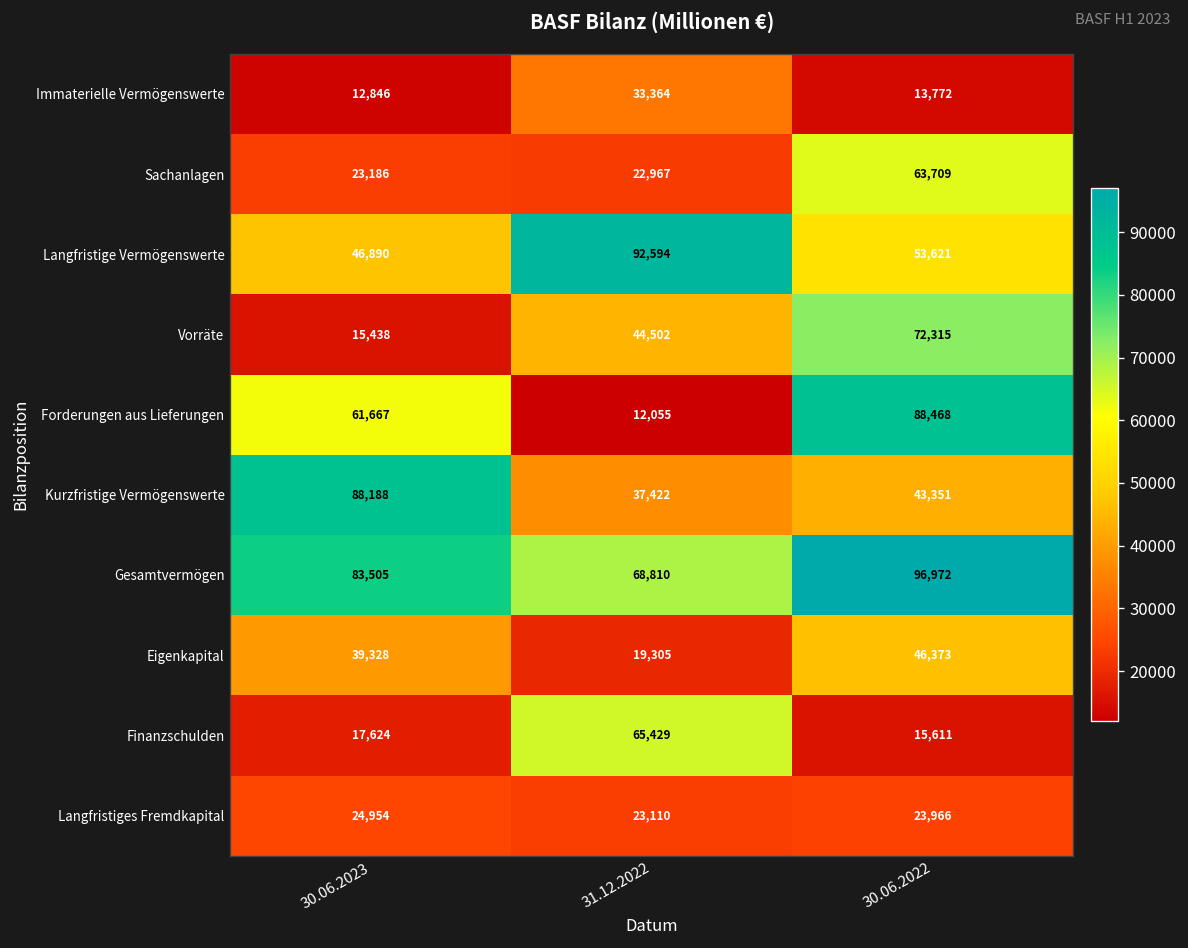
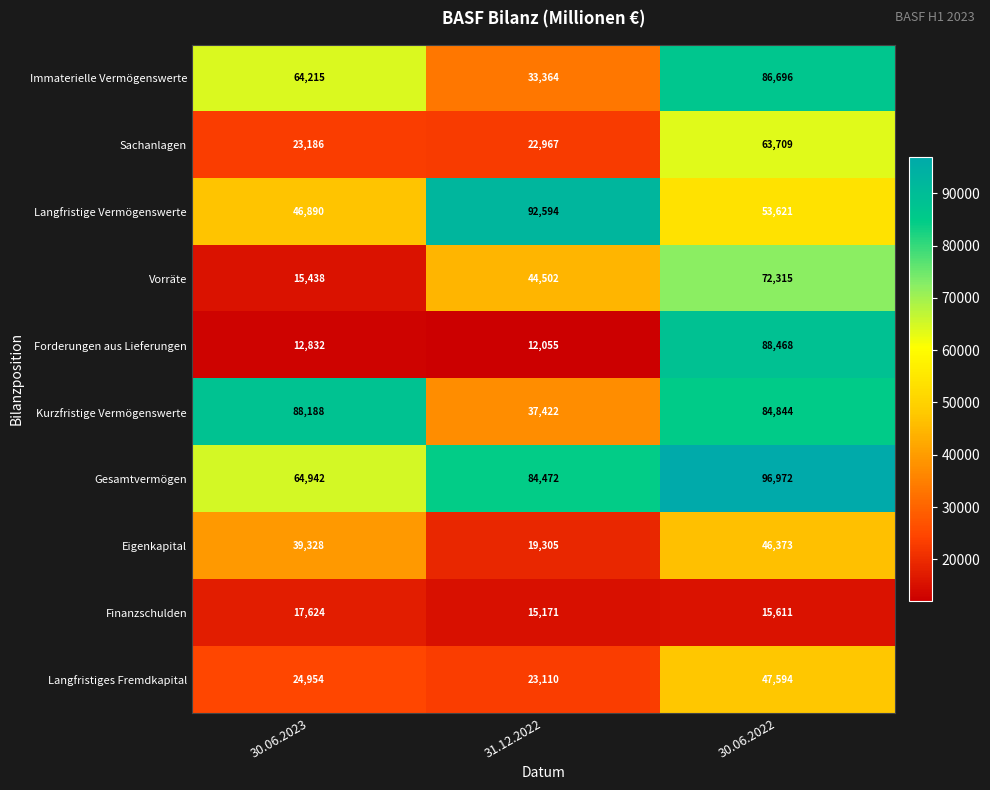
Immaterielle Vermögenswerte, 30.06.2023: 12,846 -> 64,215
Immaterielle Vermögenswerte, 30.06.2022: 13,772 -> 86,696
Forderungen aus Lieferungen, 30.06.2023: 61,667 -> 12,832
Kurzfristige Vermögenswerte, 30.06.2022: 43,351 -> 84,844
Gesamtvermögen, 30.06.2023: 83,505 -> 64,942
Gesamtvermögen, 31.12.2022: 68,810 -> 84,472
Finanzschulden, 31.12.2022: 65,429 -> 15,171
Langfristiges Fremdkapital, 30.06.2022: 23,966 -> 47,594
